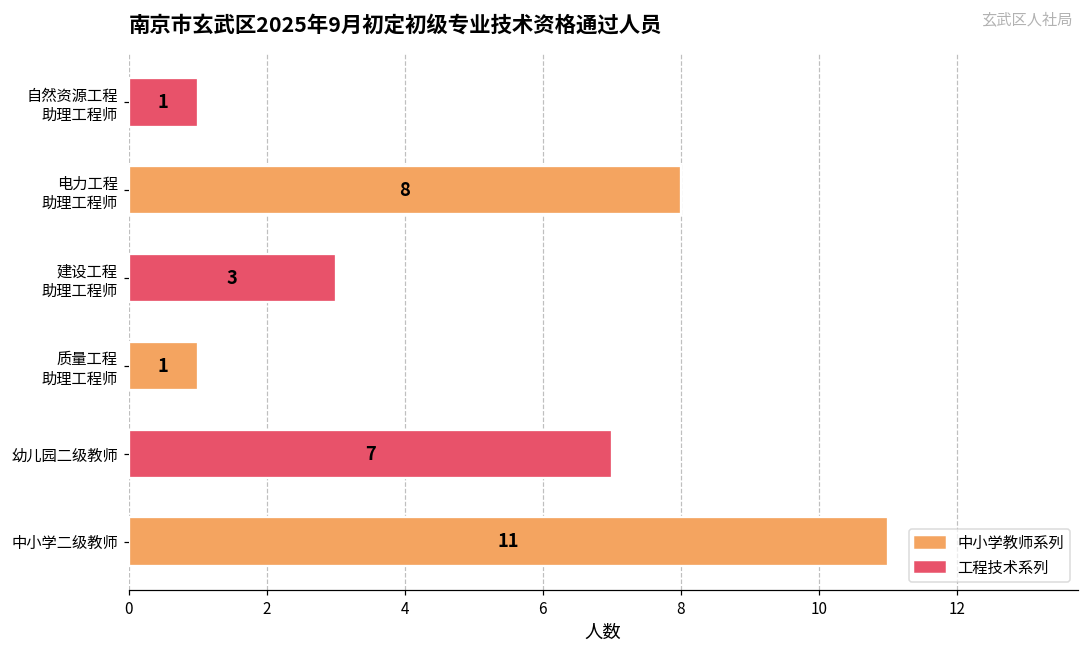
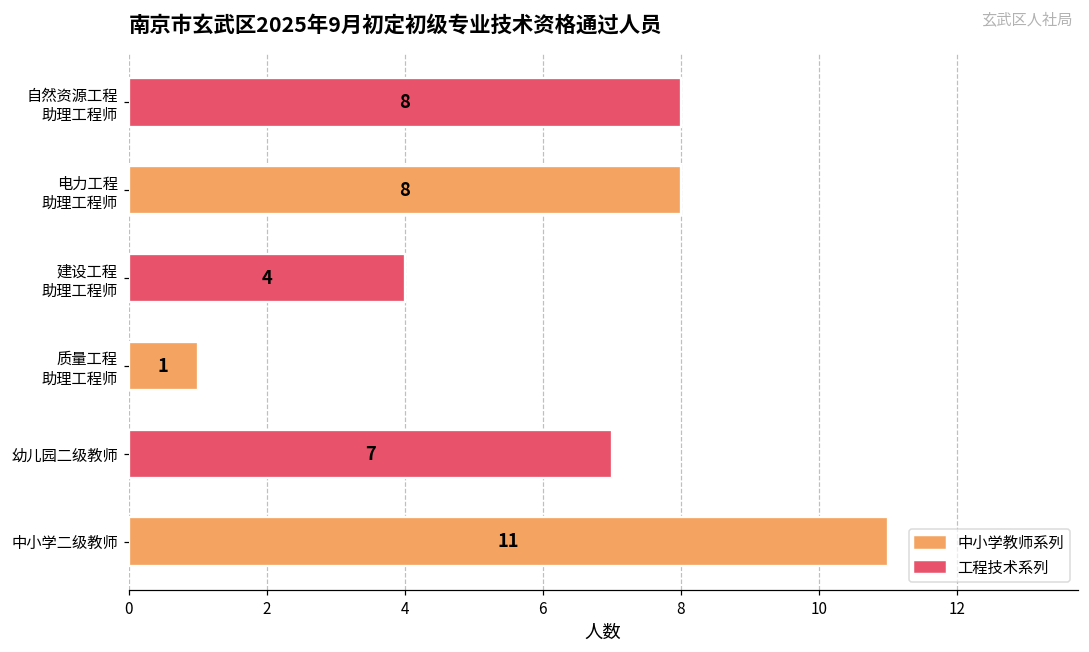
自然资源工程 助理工程师: 1 -> 8
建设工程 助理工程师: 3 -> 4
